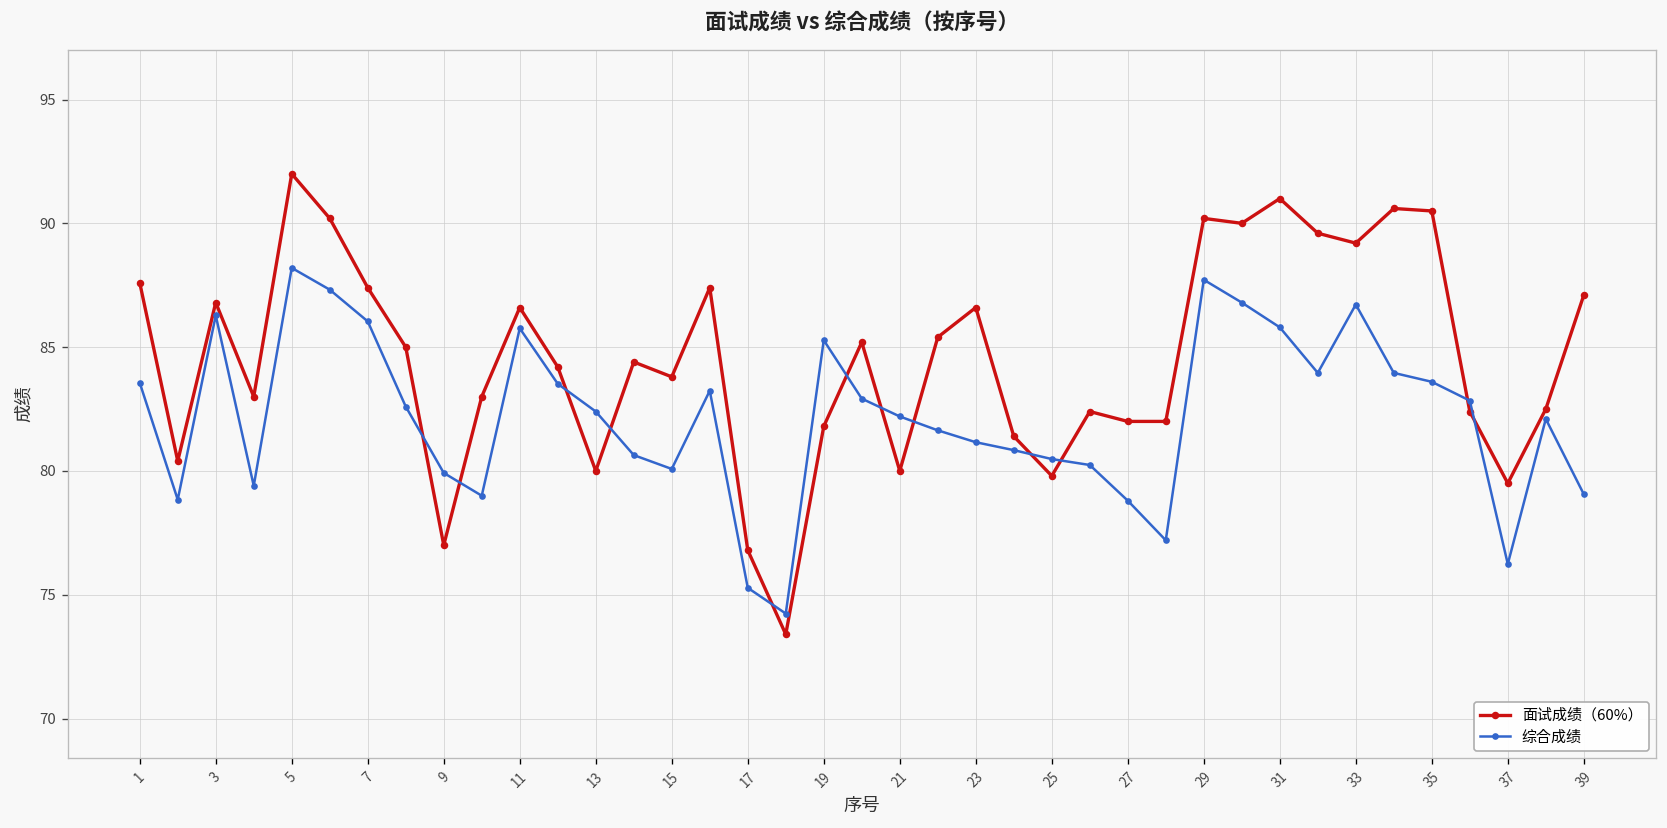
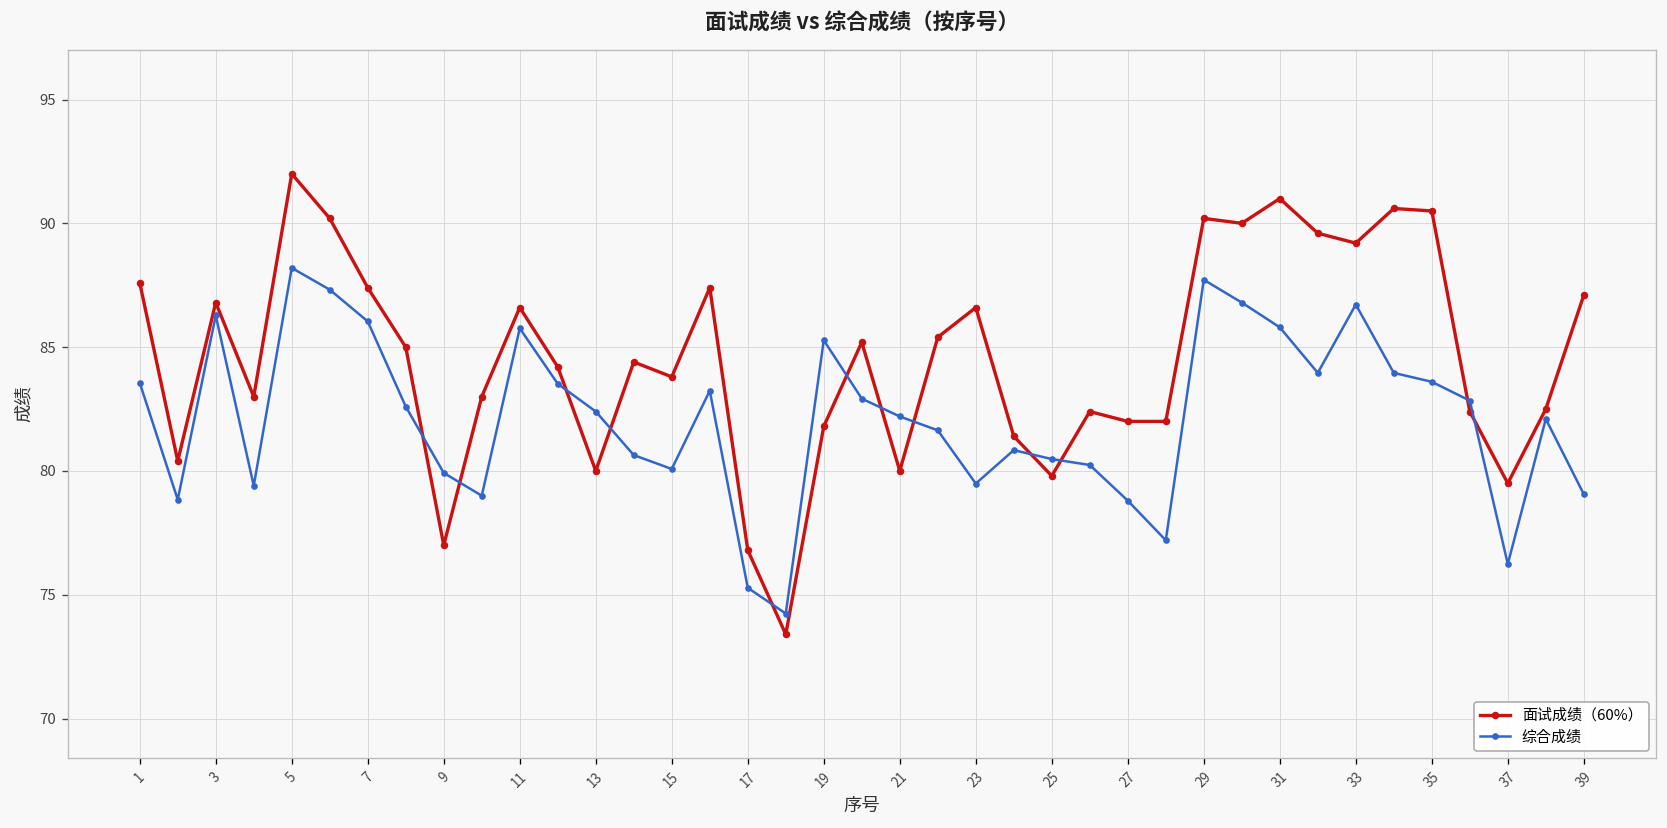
综合成绩, 23: 81.2 -> 79.5
